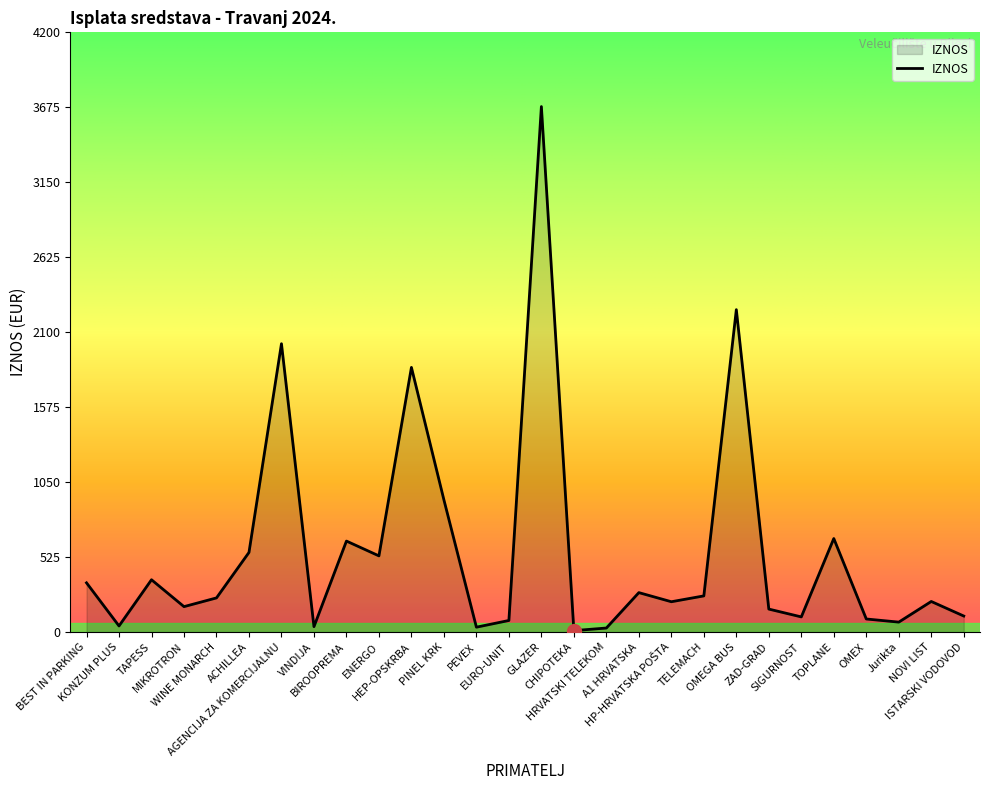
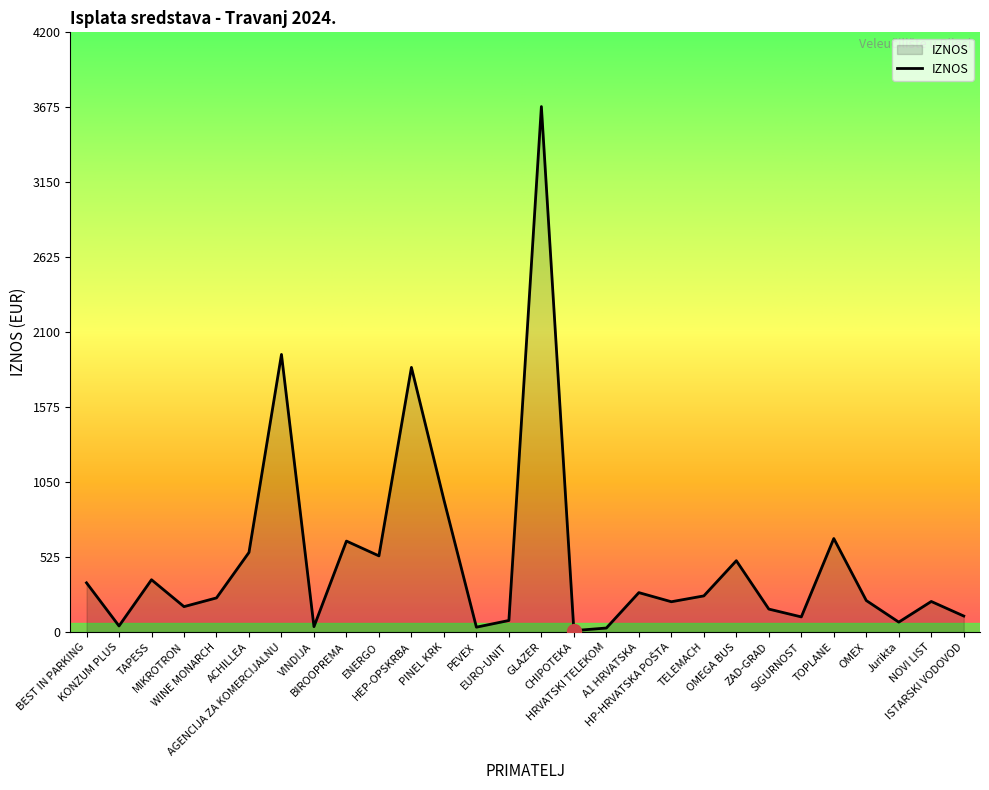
IZNOS, AGENCIJA ZA KOMERCIJALNU: 2020 -> 1940
IZNOS, OMEGA BUS: 2260 -> 500
IZNOS, OMEX: 90 -> 220
